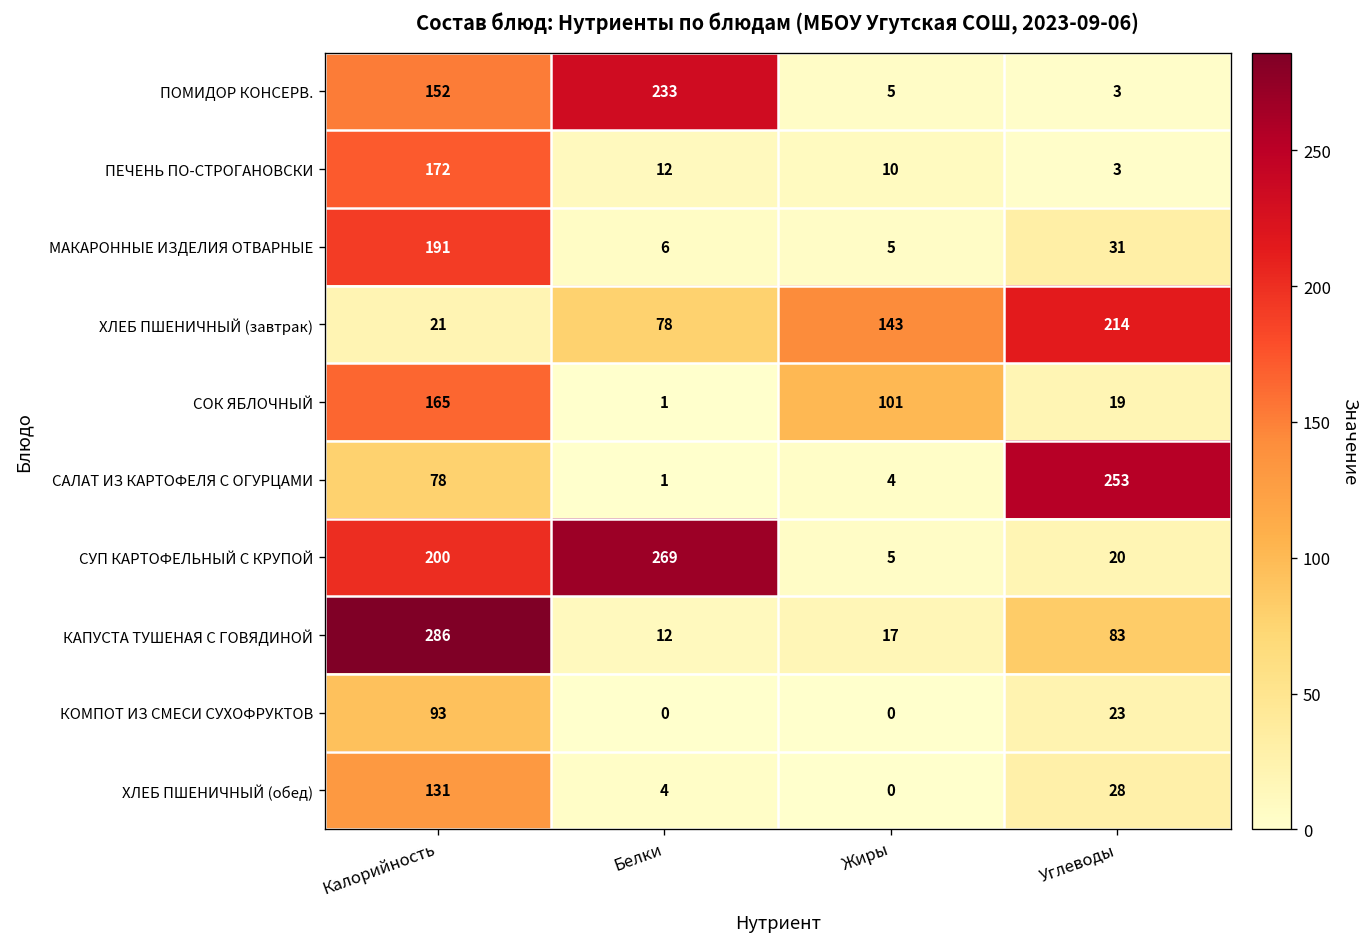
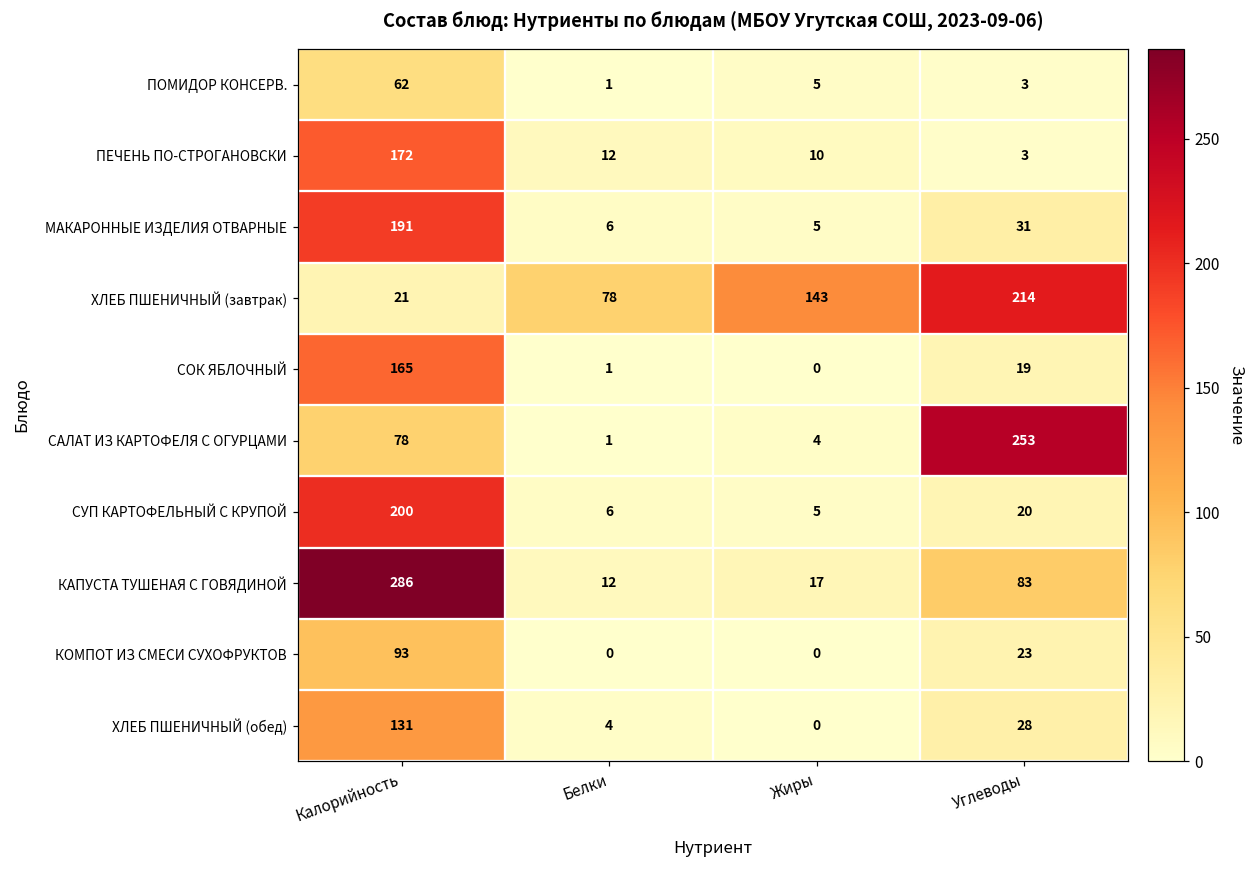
ПОМИДОР КОНСЕРВ., Калорийность: 152 -> 62
ПОМИДОР КОНСЕРВ., Белки: 233 -> 1
СОК ЯБЛОЧНЫЙ, Жиры: 101 -> 0
СУП КАРТОФЕЛЬНЫЙ С КРУПОЙ, Белки: 269 -> 6
